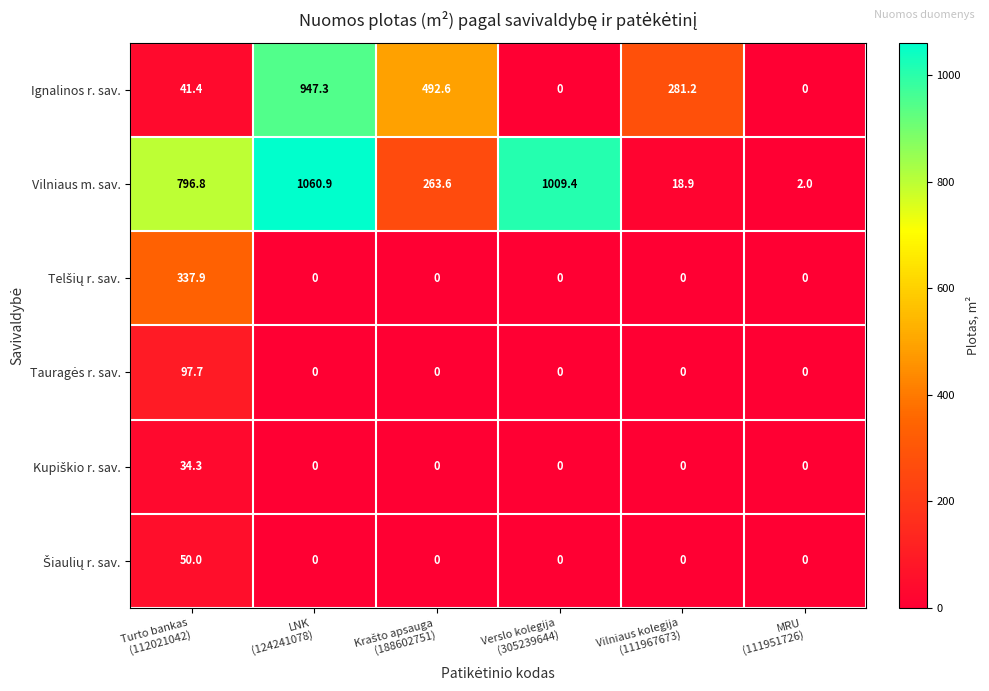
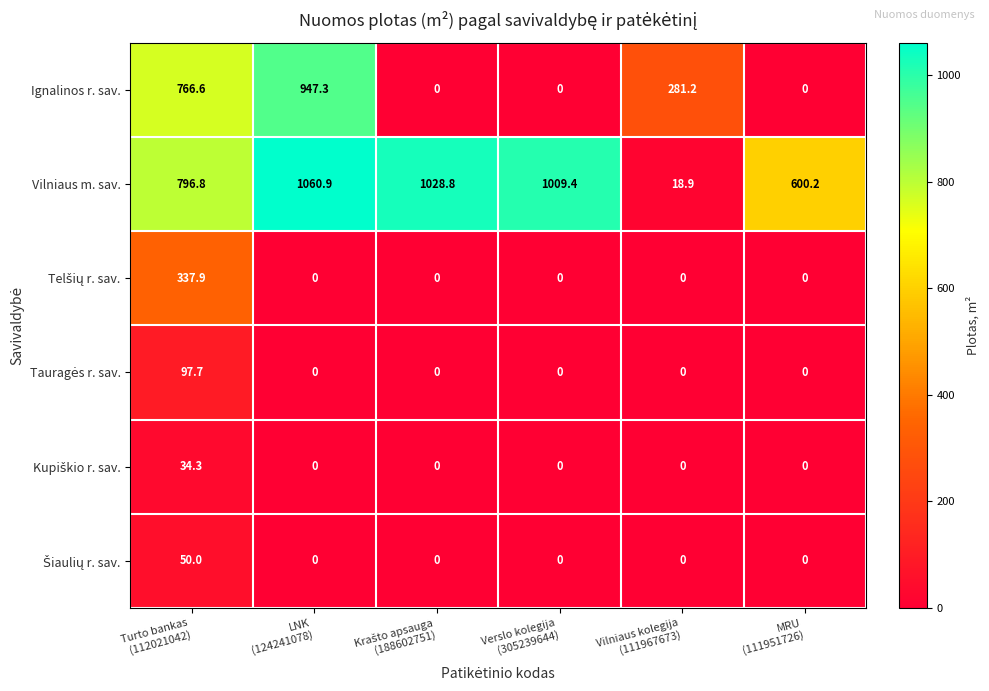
Ignalinos r. sav., Turto bankas (112021042): 41.4 -> 766.6
Ignalinos r. sav., Krašto apsauga (188602751): 492.6 -> 0
Vilniaus m. sav., Krašto apsauga (188602751): 263.6 -> 1028.8
Vilniaus m. sav., MRU (111951726): 2.0 -> 600.2
